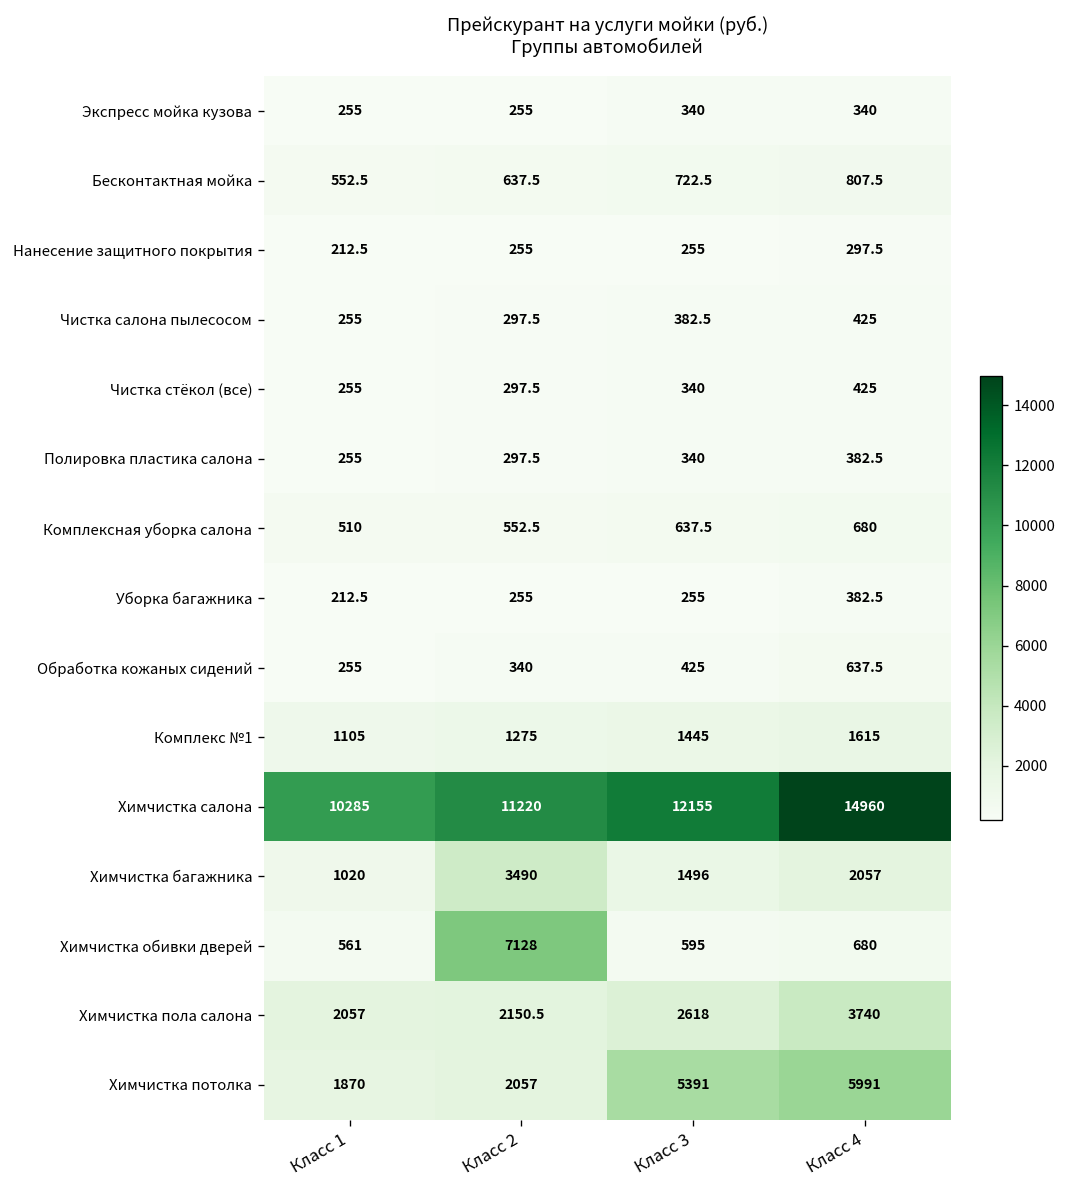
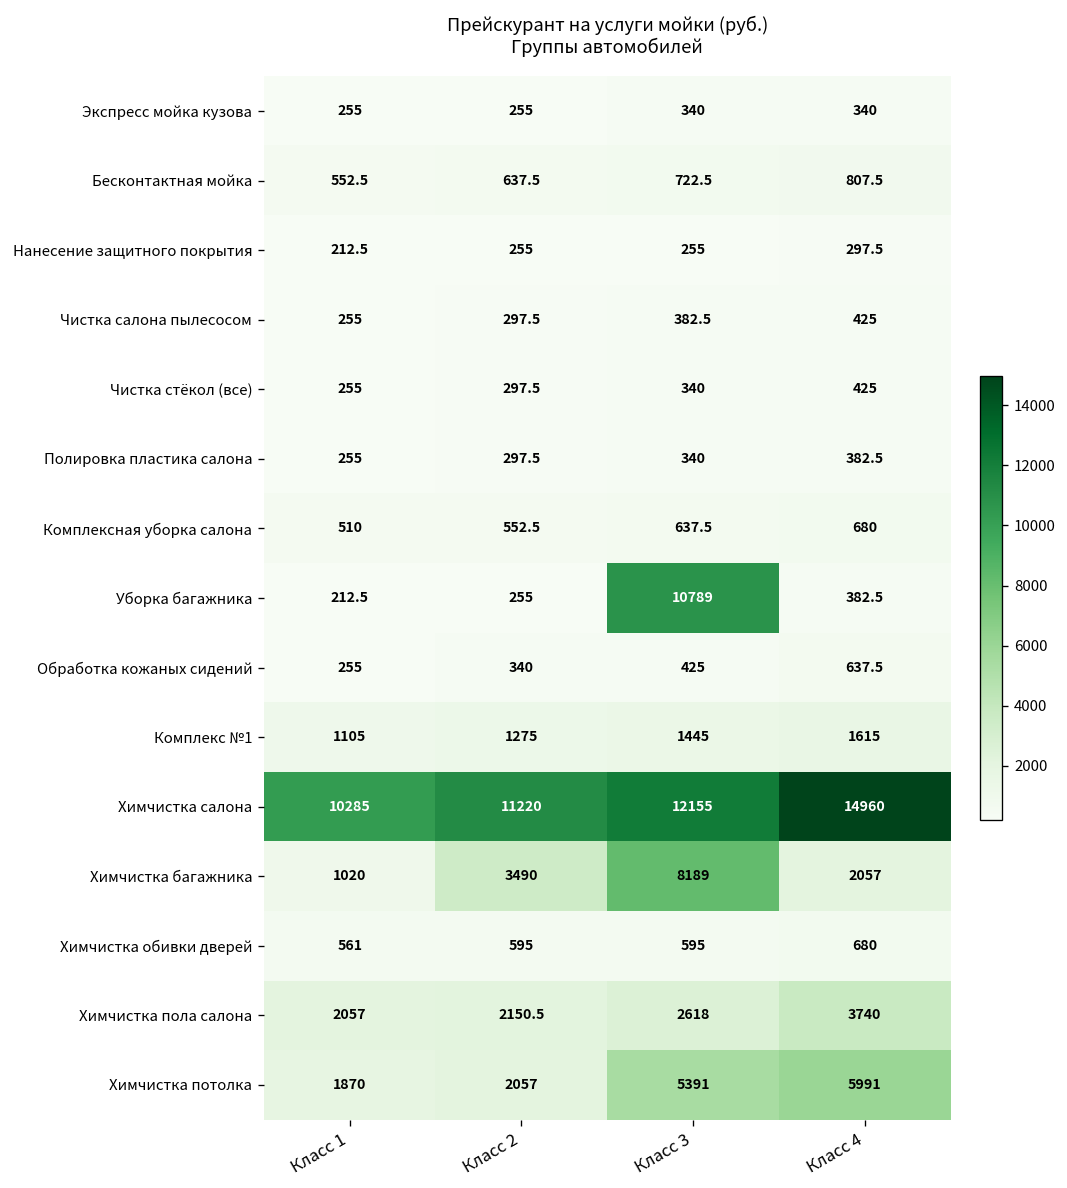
Уборка багажника, Класс 3: 255 -> 10789
Химчистка багажника, Класс 3: 1496 -> 8189
Химчистка обивки дверей, Класс 2: 7128 -> 595
